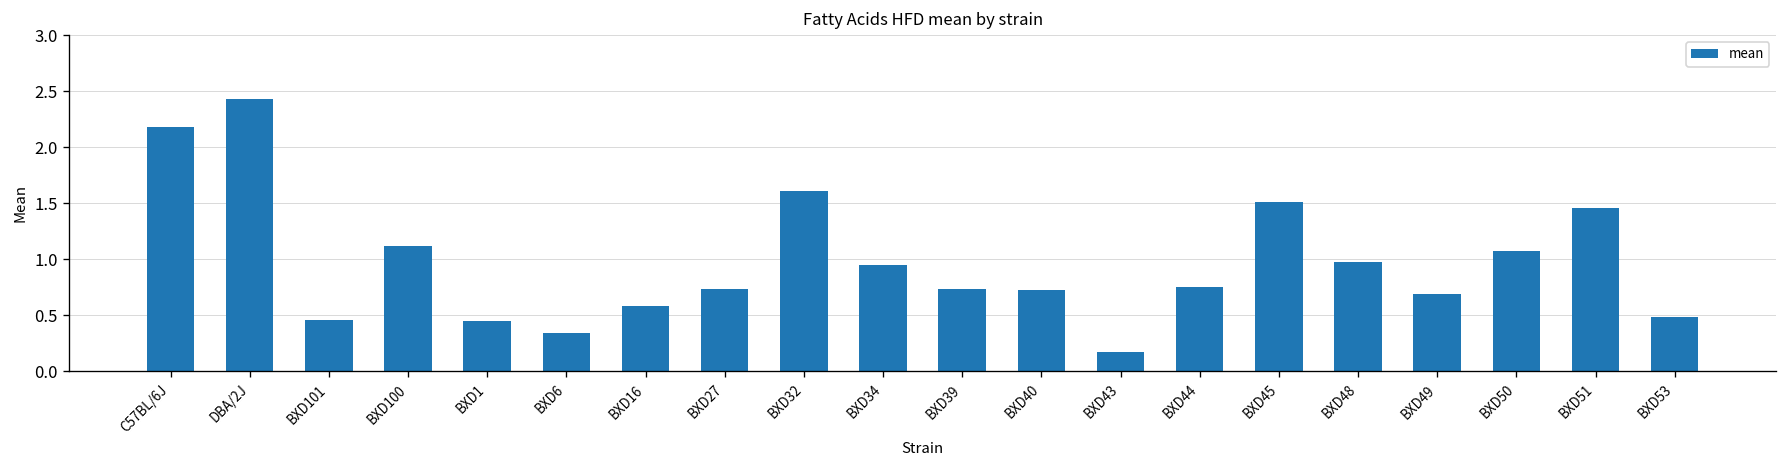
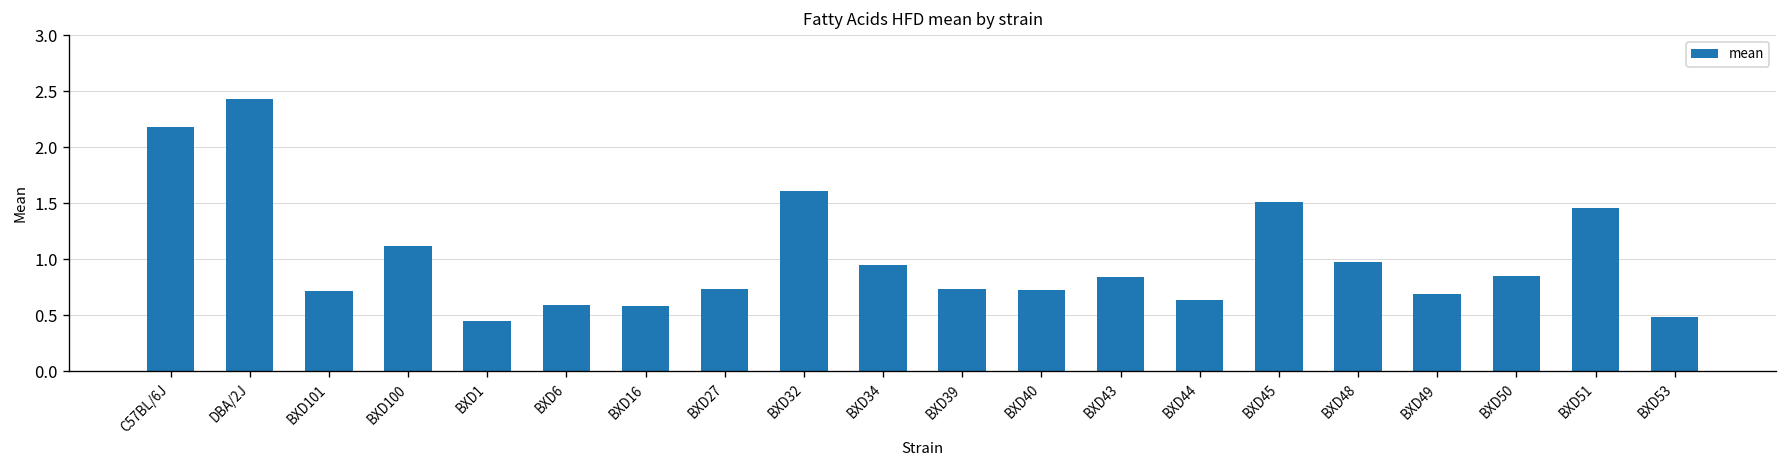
BXD101: 0.5 -> 0.7
BXD6: 0.3 -> 0.6
BXD43: 0.2 -> 0.8
BXD44: 0.8 -> 0.6
BXD50: 1.1 -> 0.8
